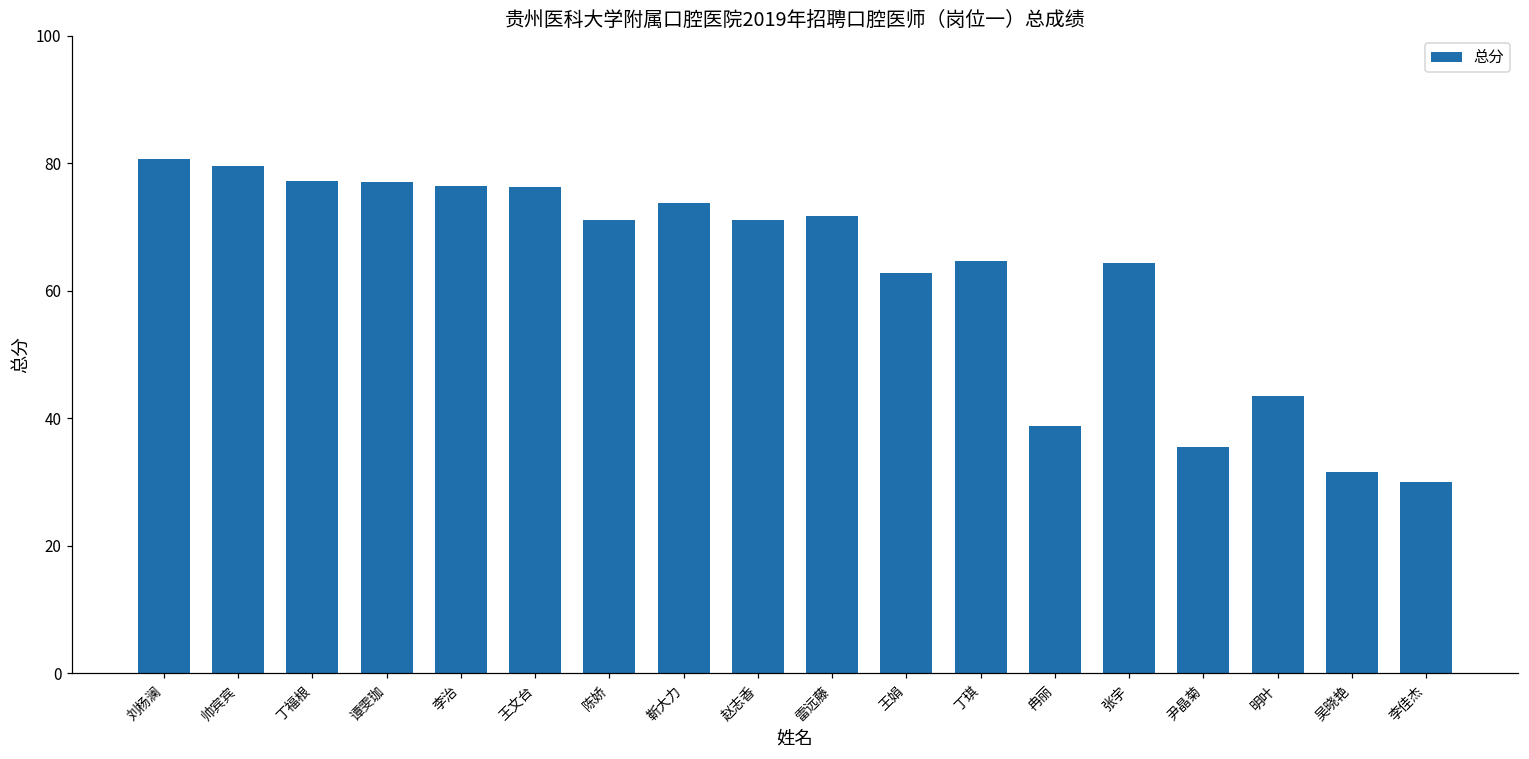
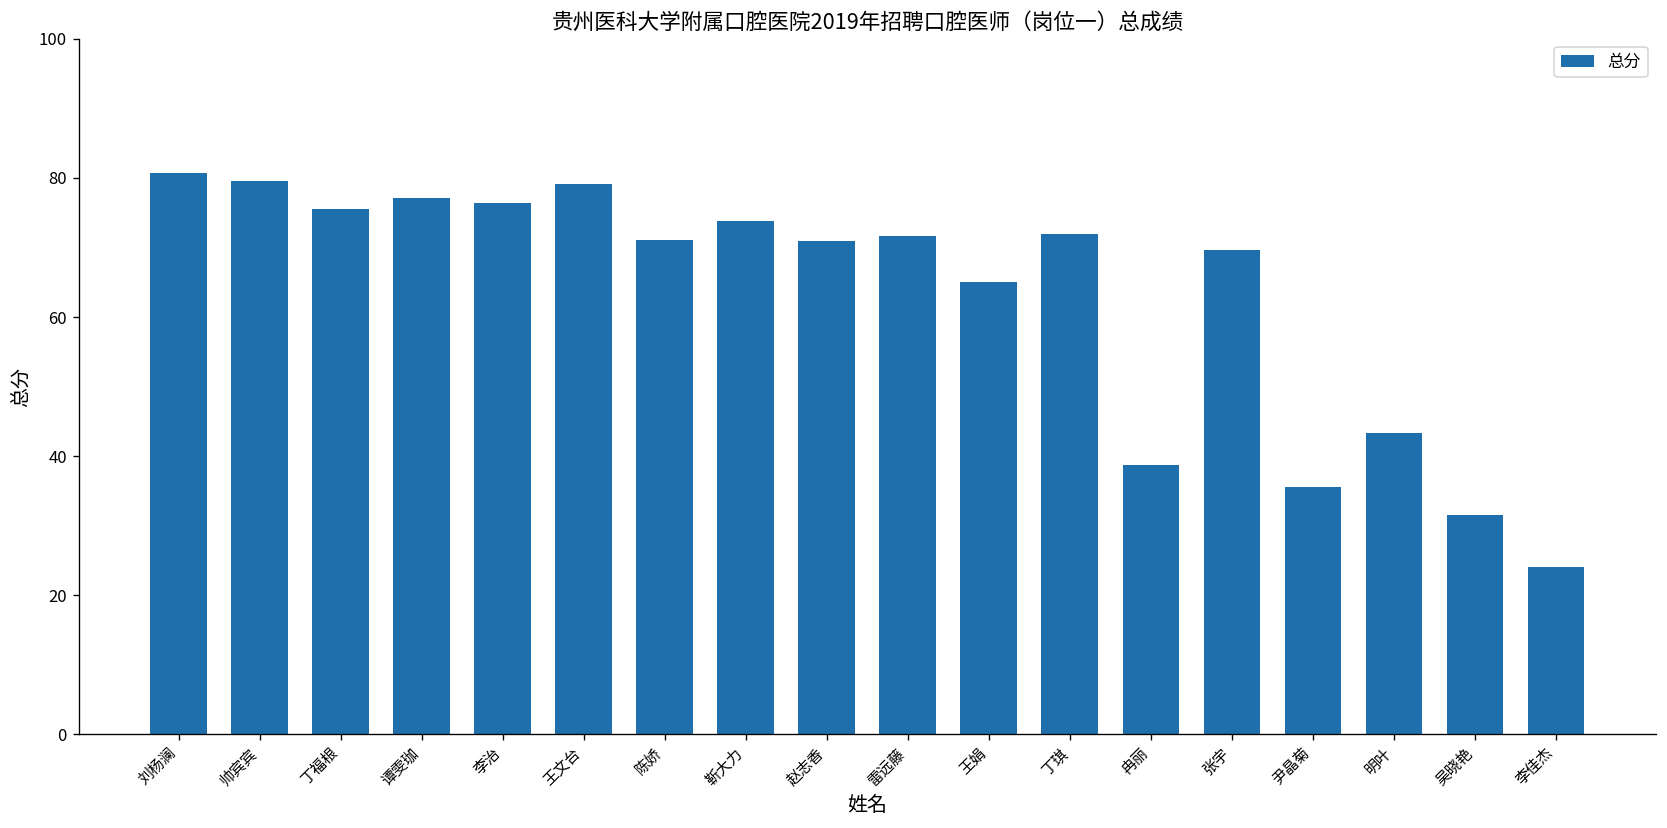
丁福根: 77 -> 76
王文台: 76 -> 79
王娟: 63 -> 65
丁琪: 65 -> 72
张宇: 64 -> 70
李佳杰: 30 -> 24
